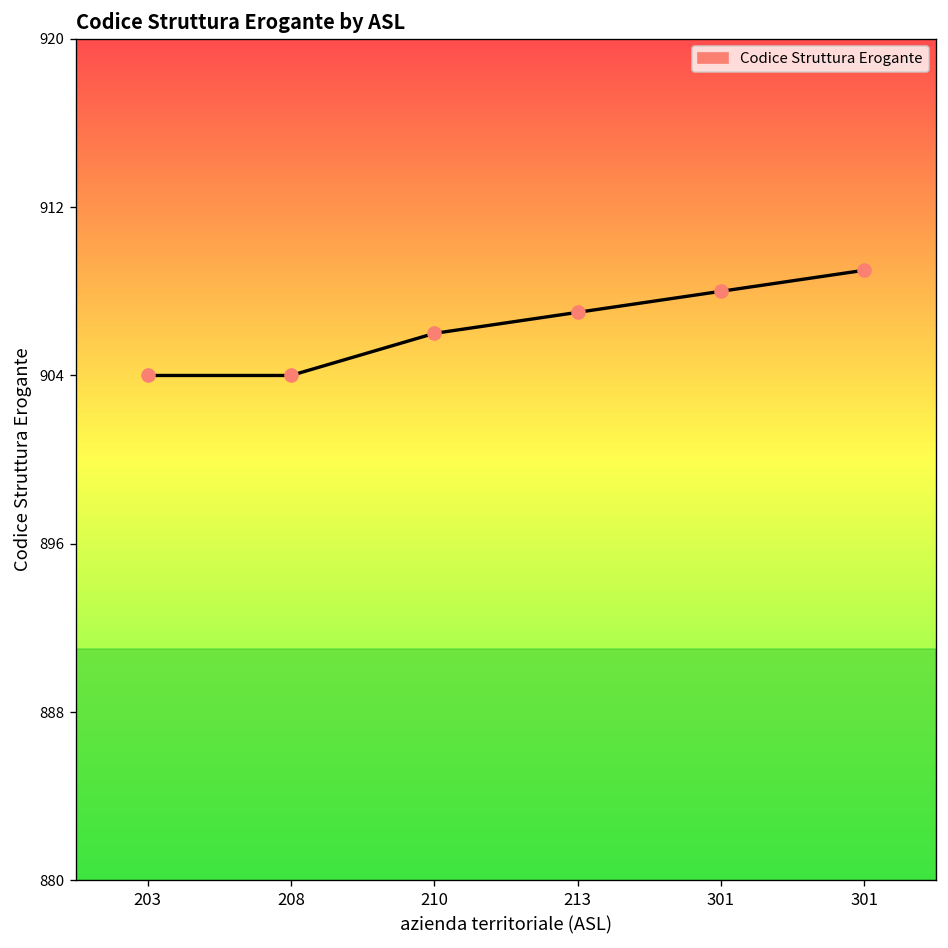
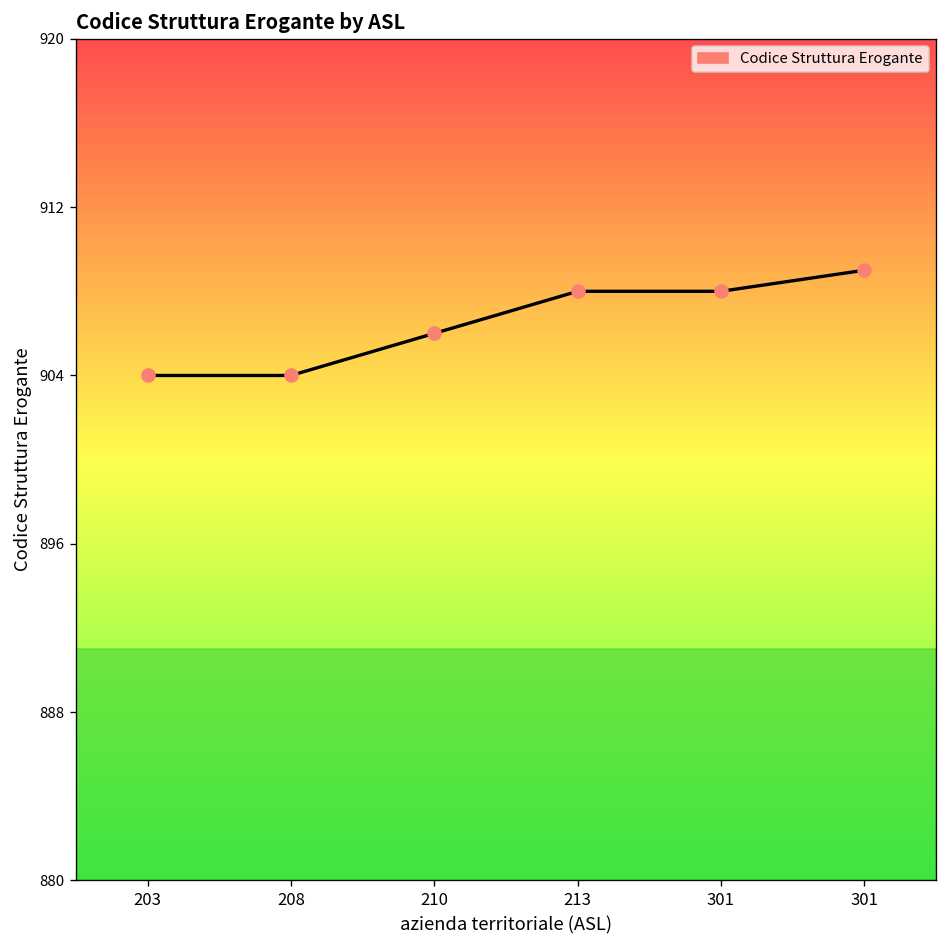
213: 907 -> 908
